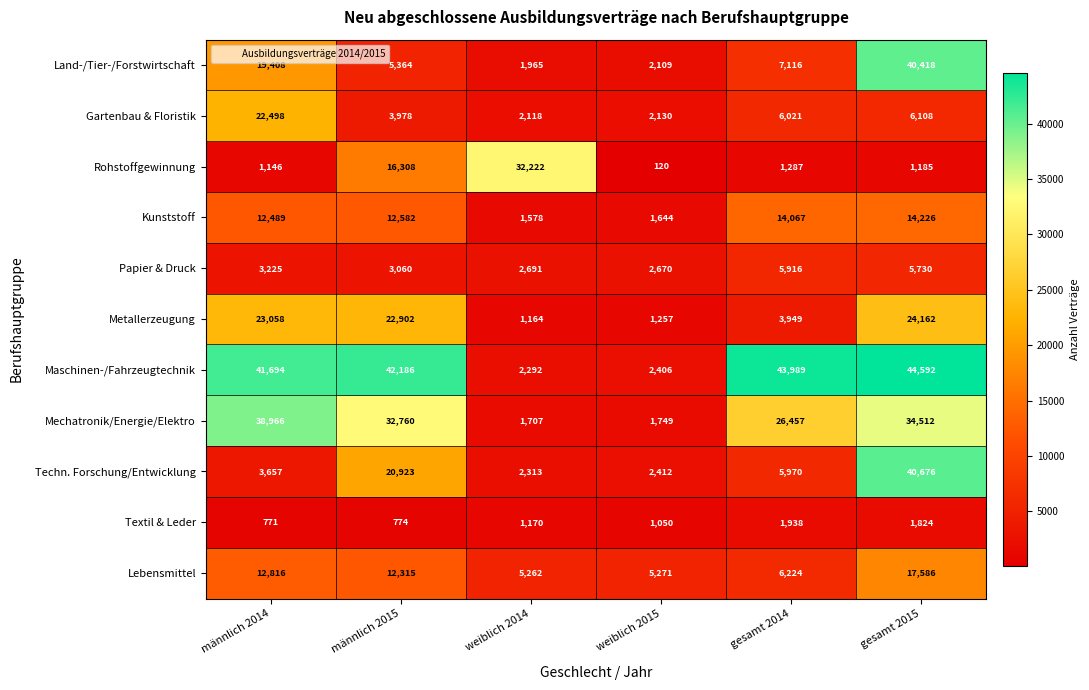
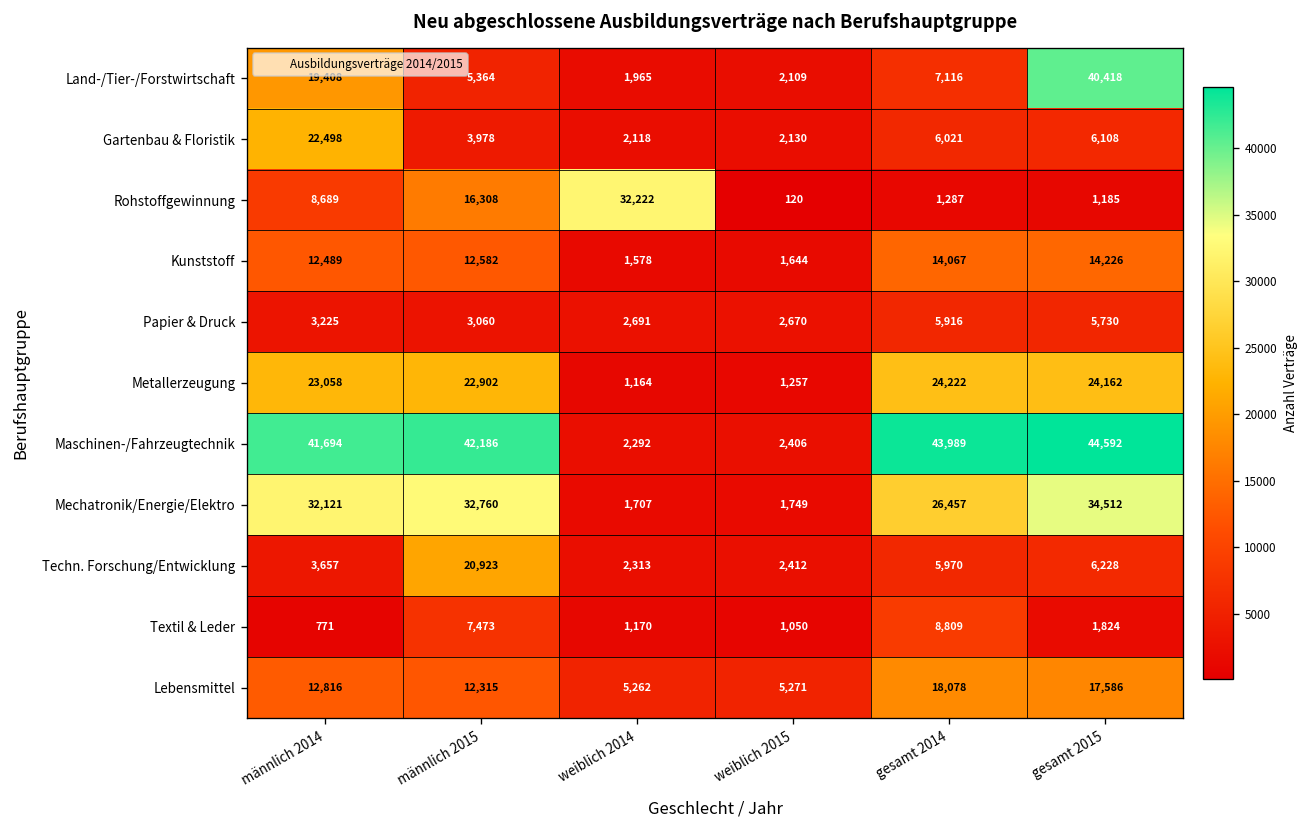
Rohstoffgewinnung, männlich 2014: 1,146 -> 8,689
Metallerzeugung, gesamt 2014: 3,949 -> 24,222
Mechatronik/Energie/Elektro, männlich 2014: 38,966 -> 32,121
Techn. Forschung/Entwicklung, gesamt 2015: 40,676 -> 6,228
Textil & Leder, männlich 2015: 774 -> 7,473
Textil & Leder, gesamt 2014: 1,938 -> 8,809
Lebensmittel, gesamt 2014: 6,224 -> 18,078
